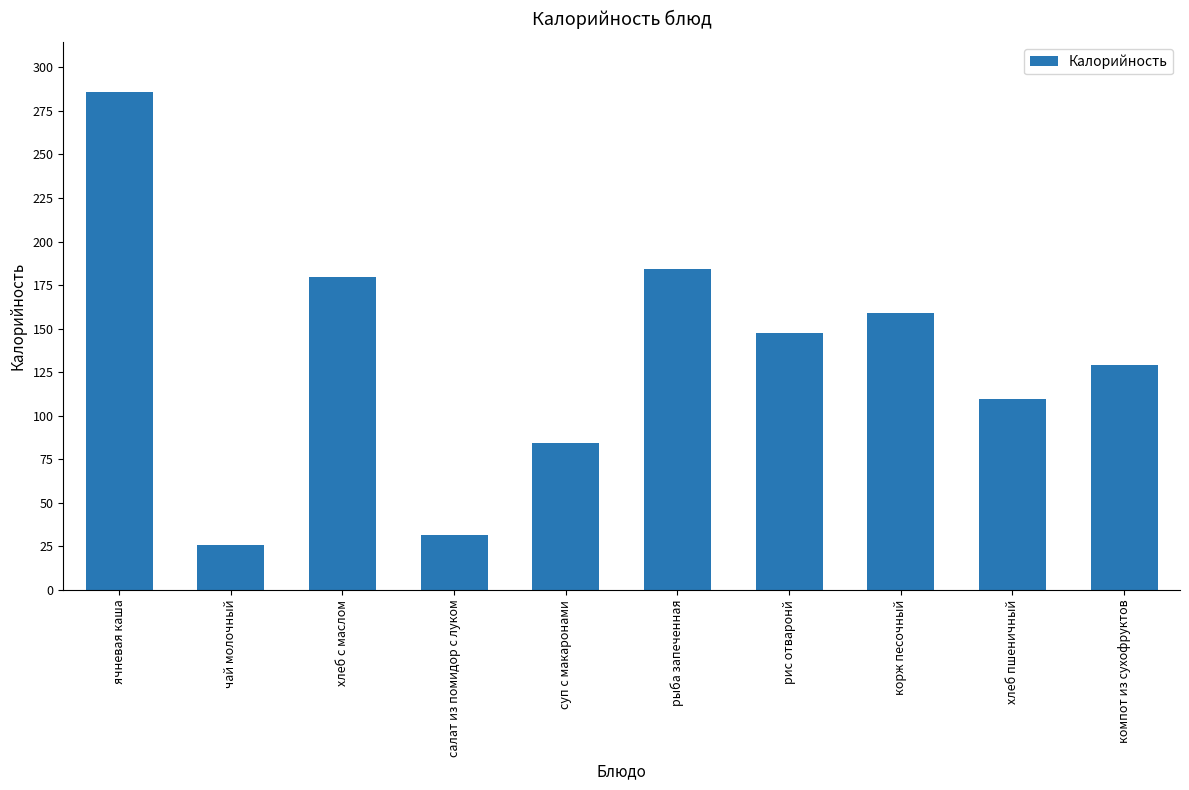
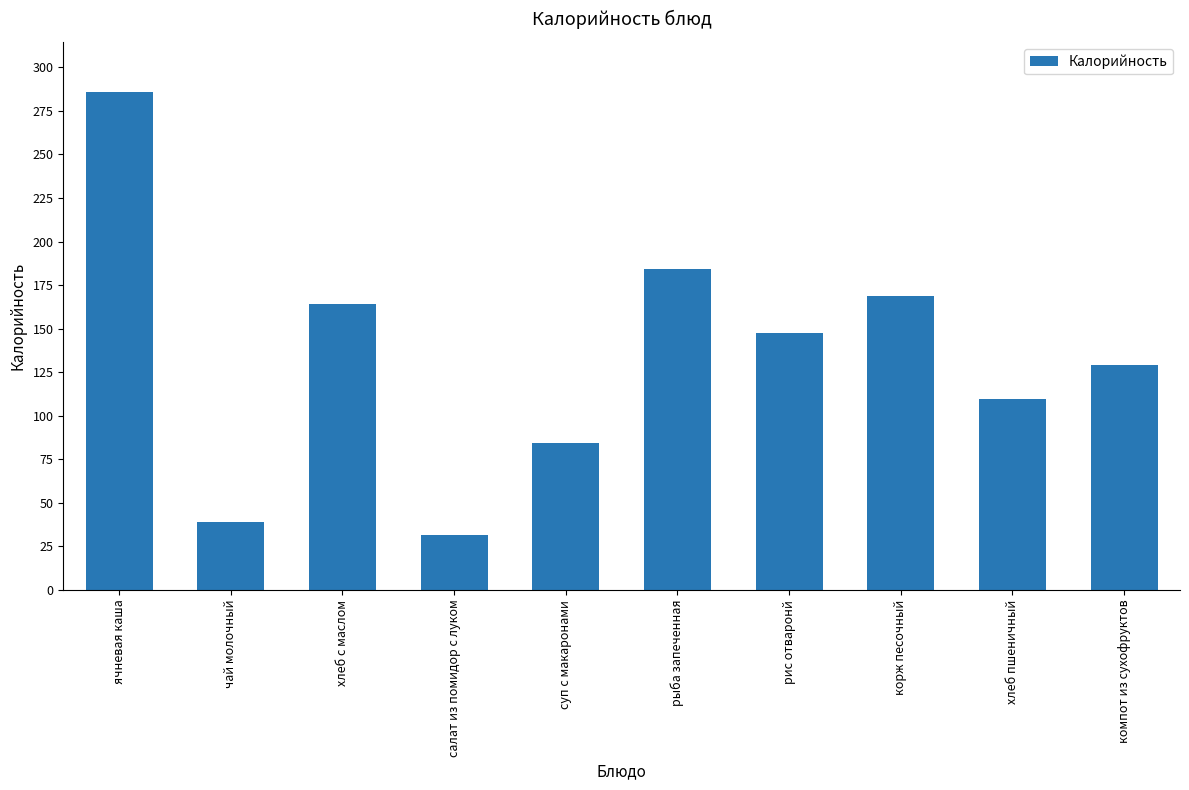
чай молочный: 26 -> 39
хлеб с маслом: 179 -> 164
корж песочный: 159 -> 169
